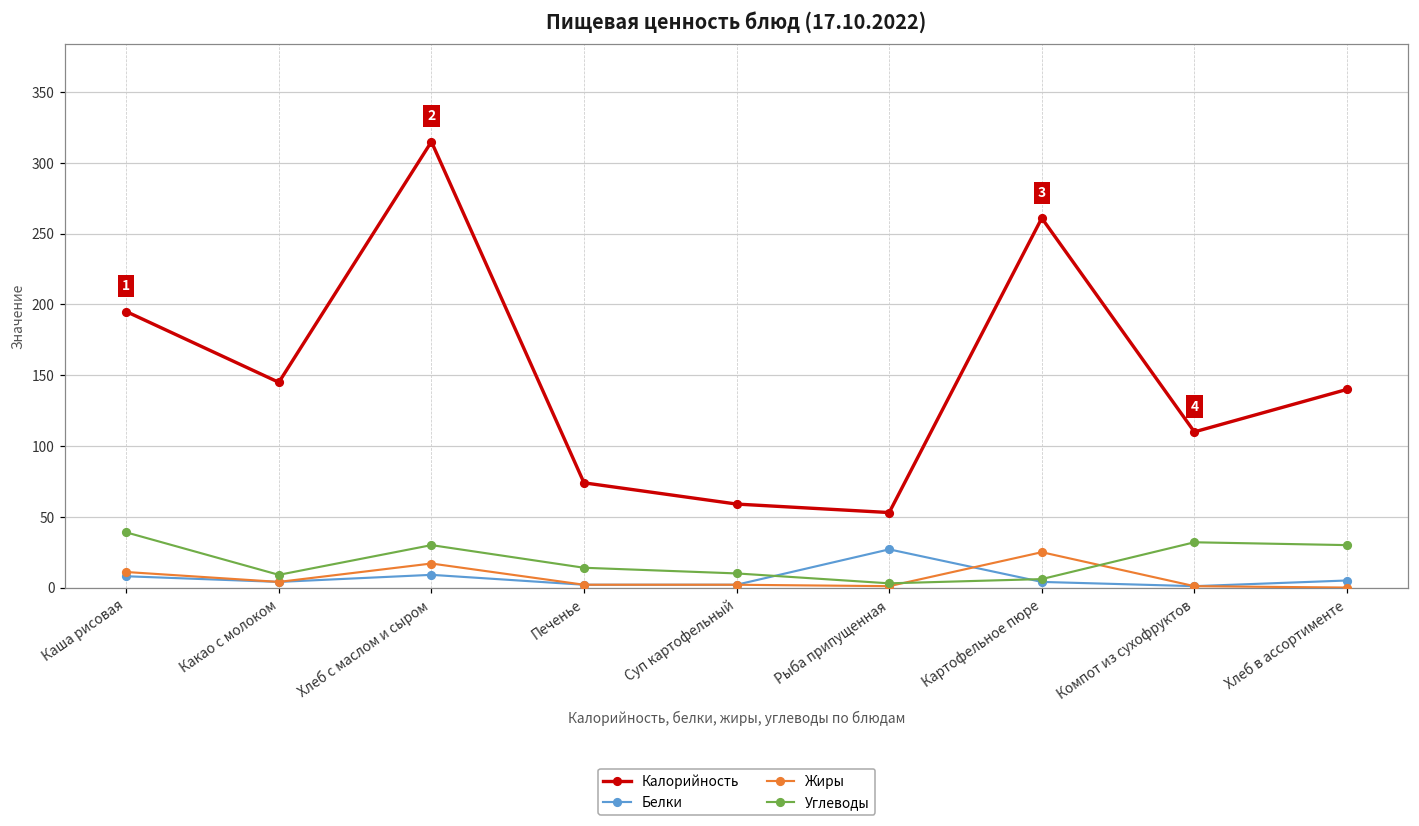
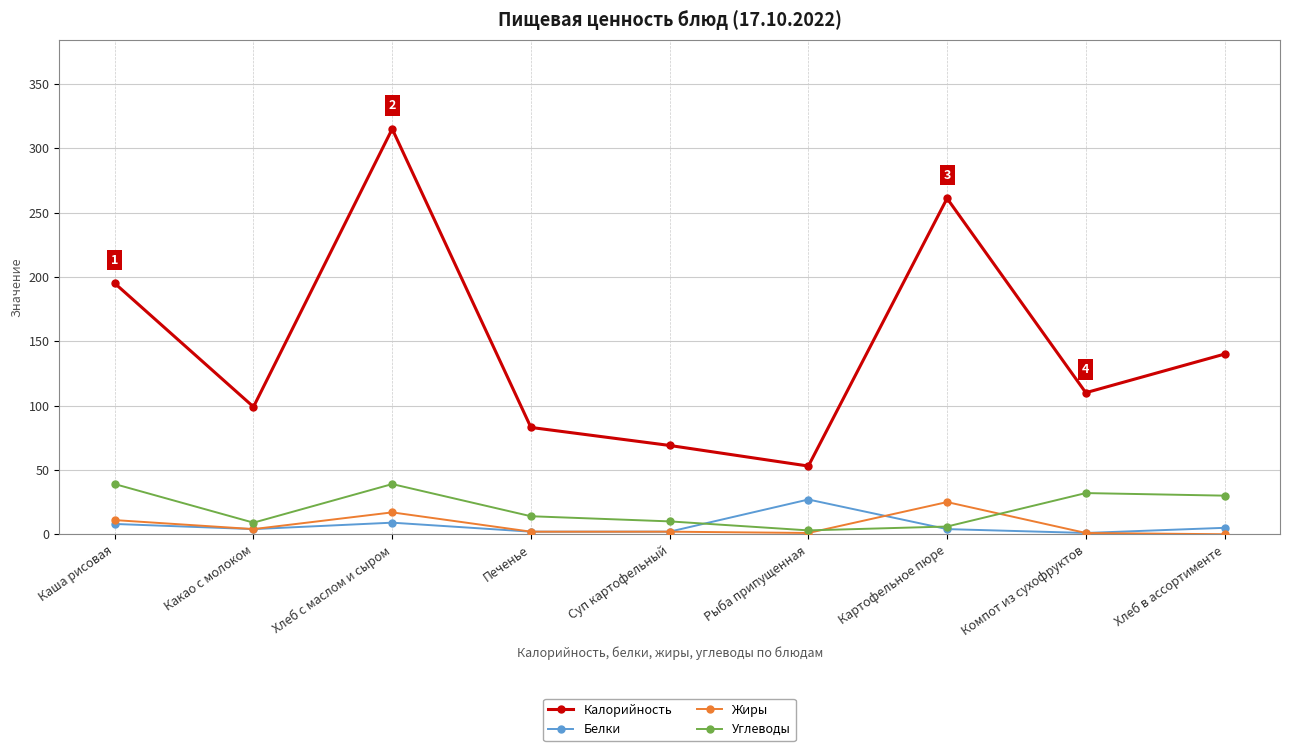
Калорийность, Какао с молоком: 145 -> 99
Углеводы, Хлеб с маслом и сыром: 30 -> 39
Калорийность, Печенье: 74 -> 83
Калорийность, Суп картофельный: 59 -> 69
